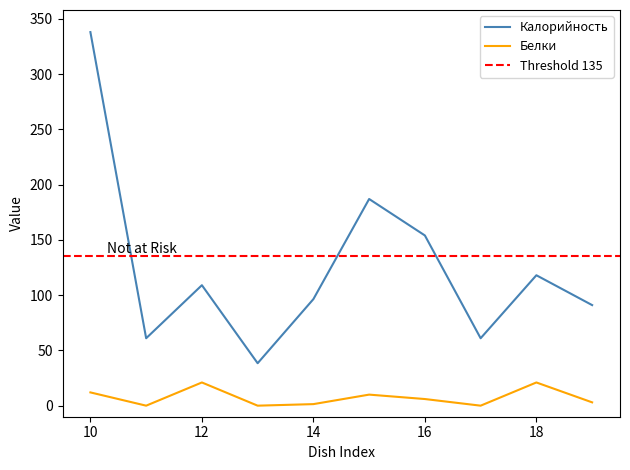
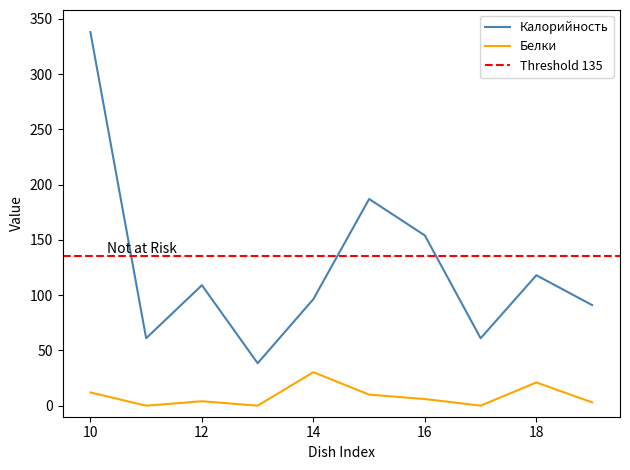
Белки, 12: 21 -> 4
Белки, 14: 1 -> 30
